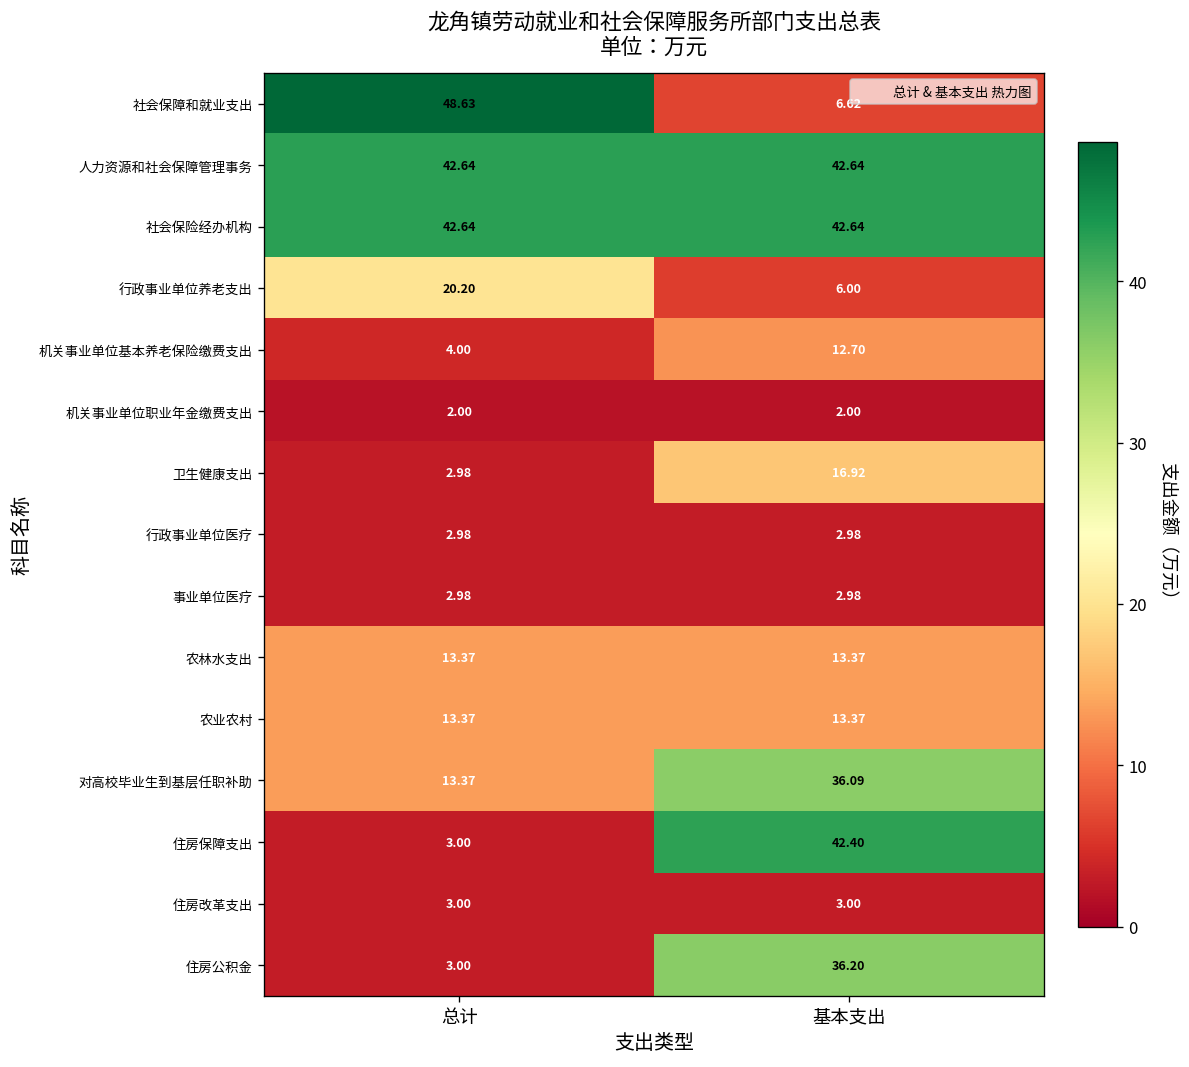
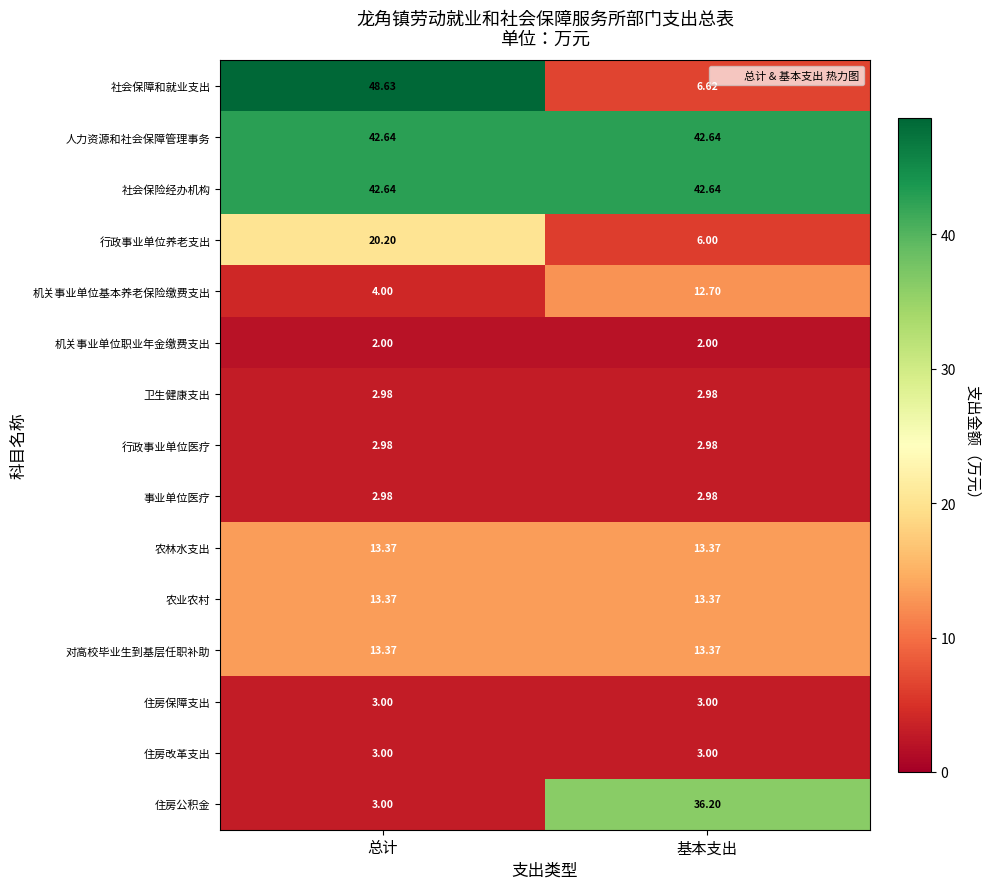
卫生健康支出, 基本支出: 16.92 -> 2.98
对高校毕业生到基层任职补助, 基本支出: 36.09 -> 13.37
住房保障支出, 基本支出: 42.40 -> 3.00
